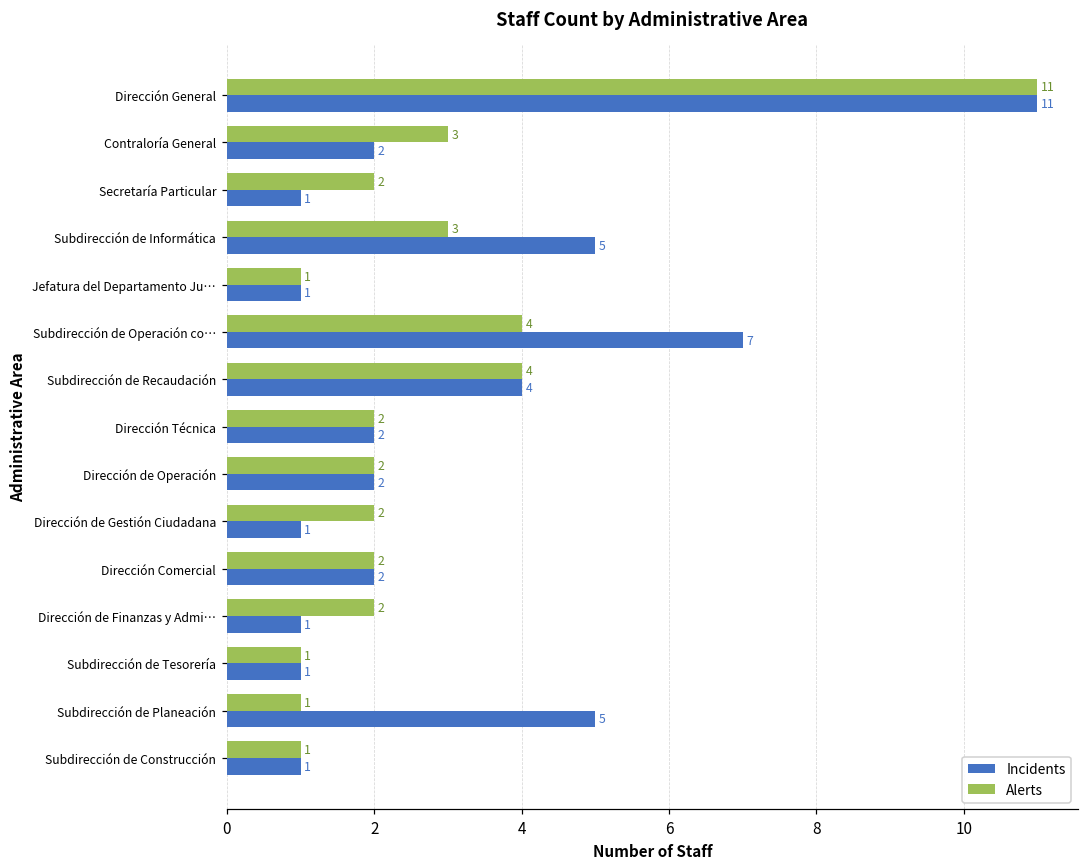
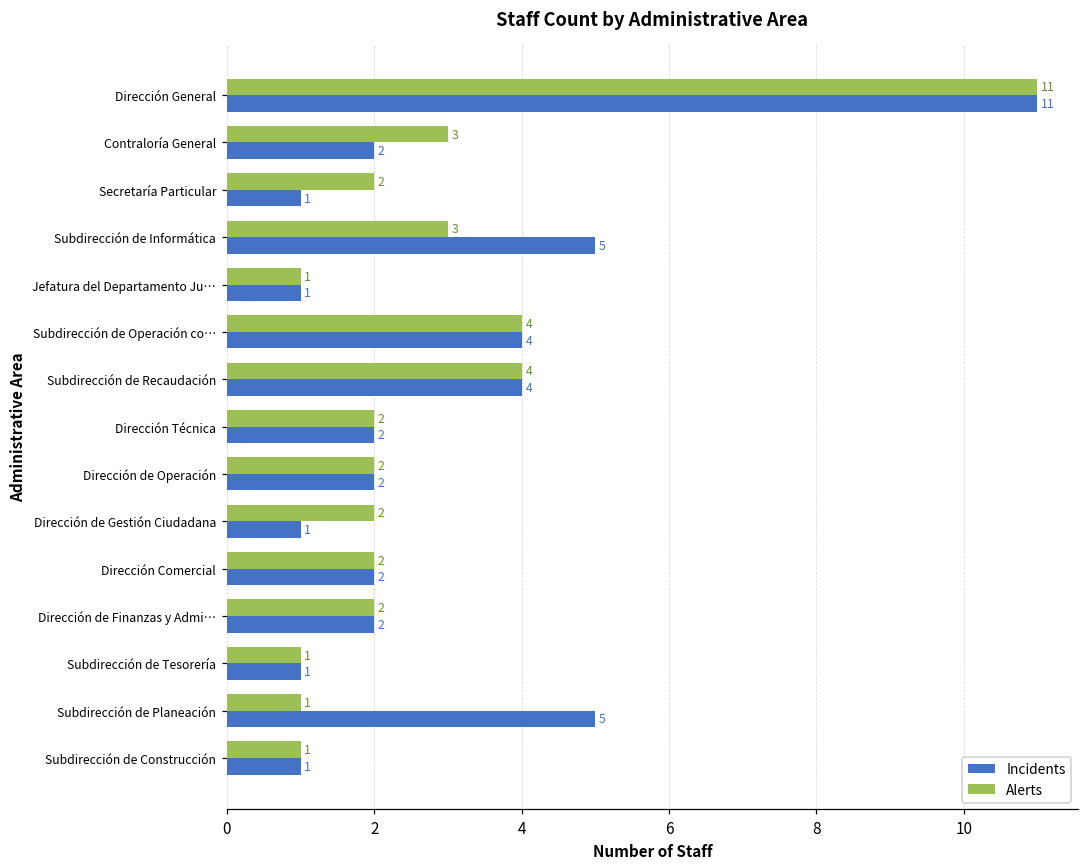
Incidents, Subdirección de Operación co…: 7 -> 4
Incidents, Dirección de Finanzas y Admi…: 1 -> 2
